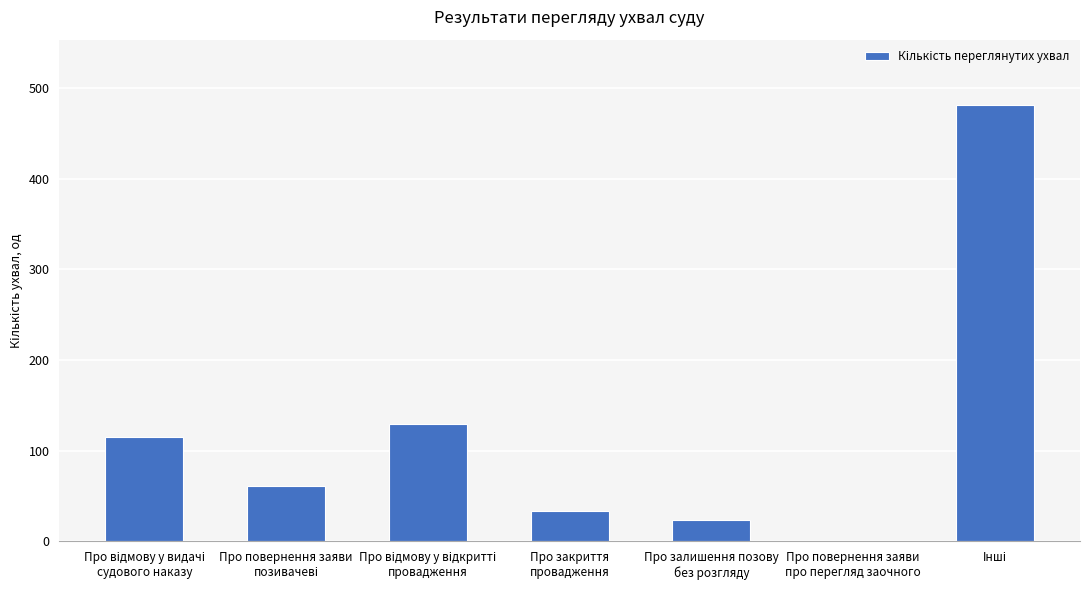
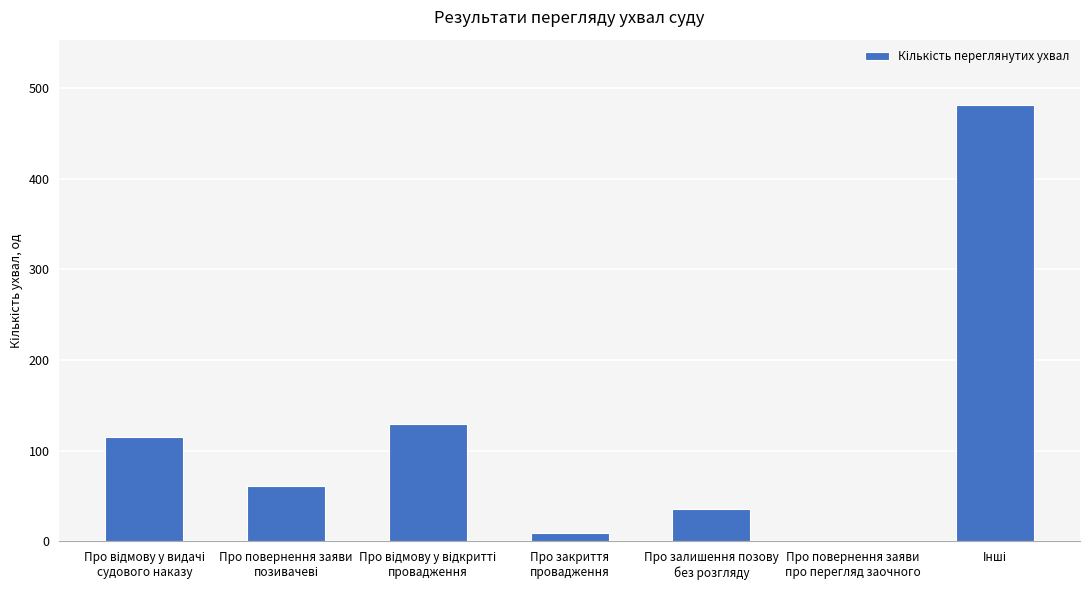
Про закриття провадження: 30 -> 10
Про залишення позову без розгляду: 20 -> 40
